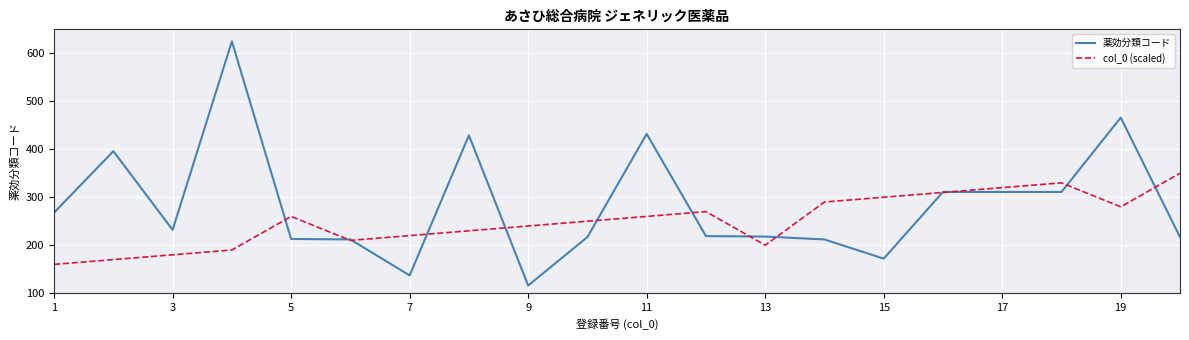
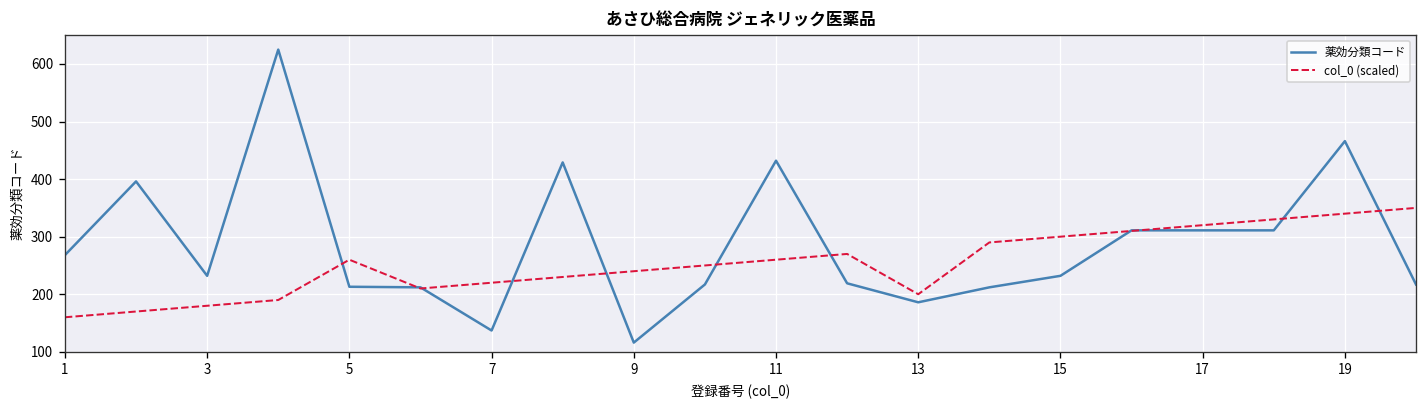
薬効分類コード, 13: 220 -> 190
薬効分類コード, 15: 170 -> 230
col_0 (scaled), 19: 280 -> 340
